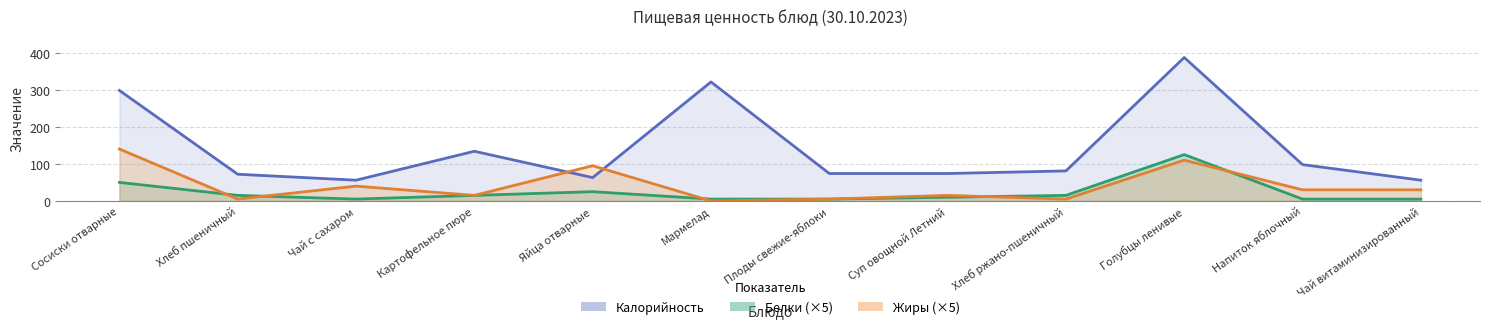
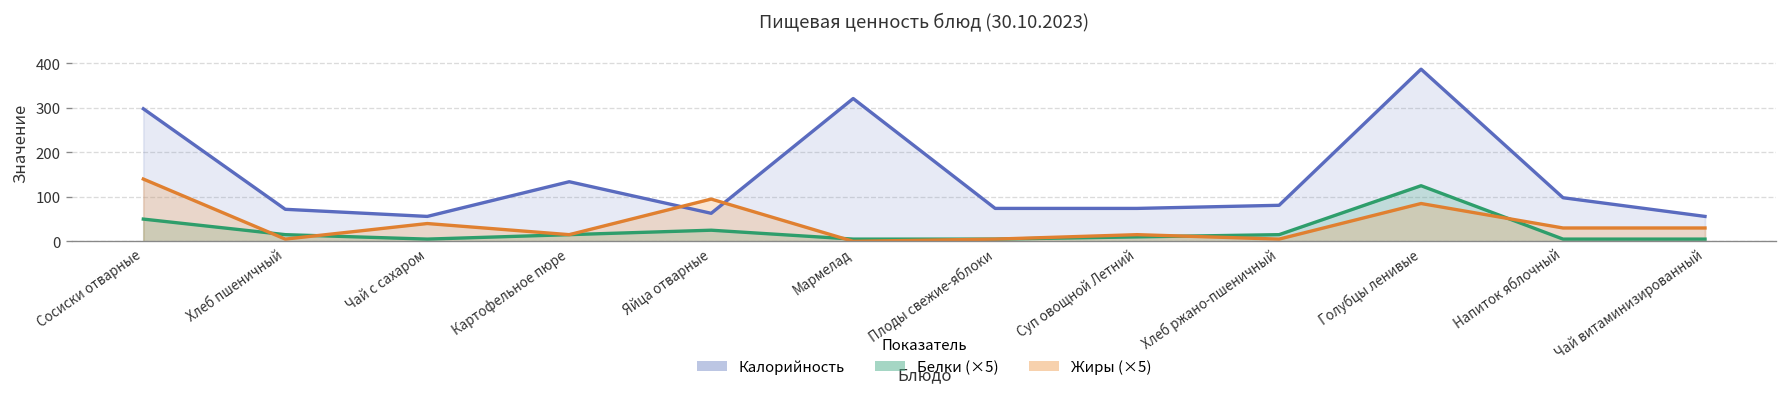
Жиры (×5), Голубцы ленивые: 110 -> 90
